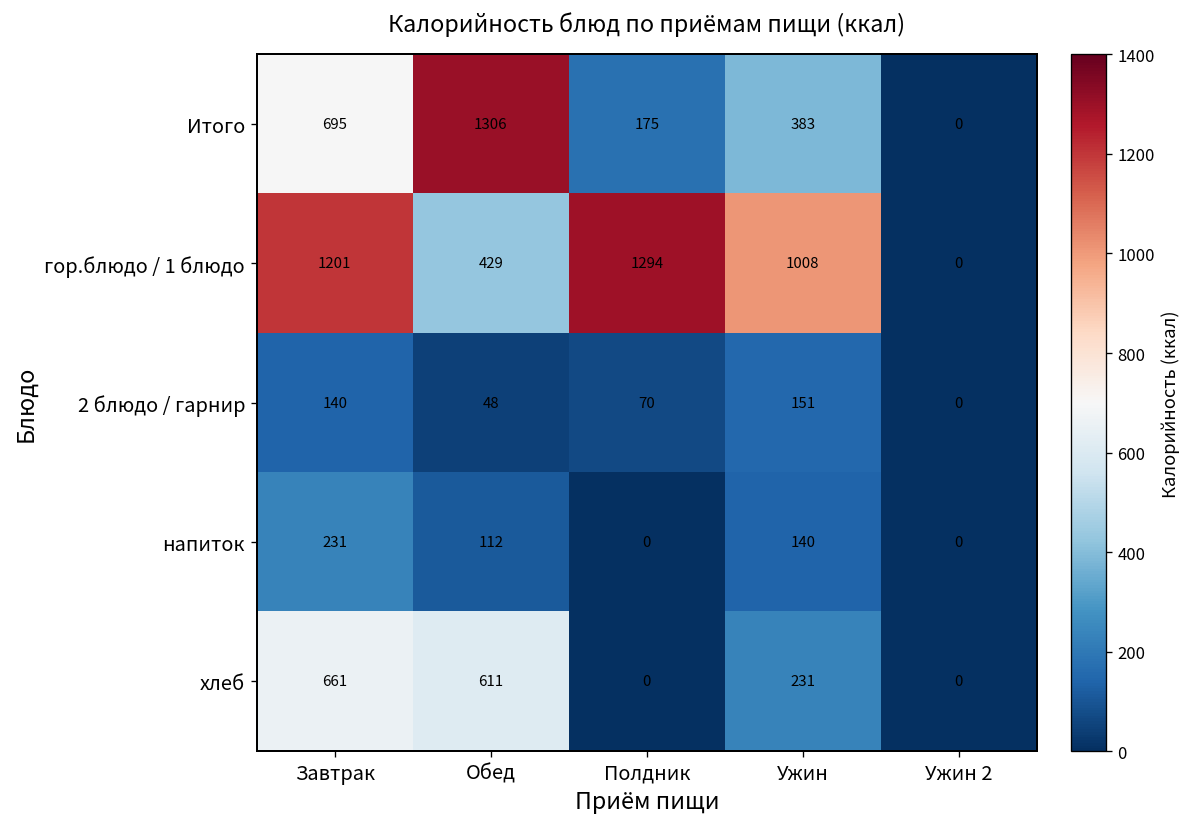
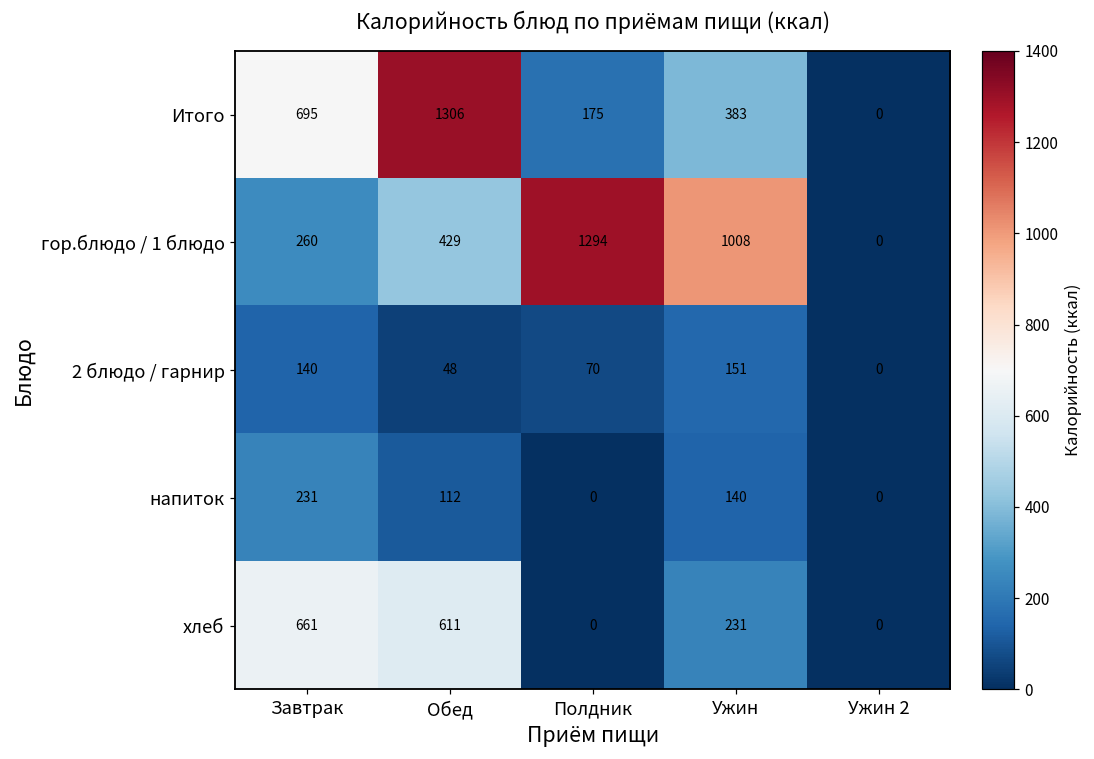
гор.блюдо / 1 блюдо, Завтрак: 1201 -> 260
